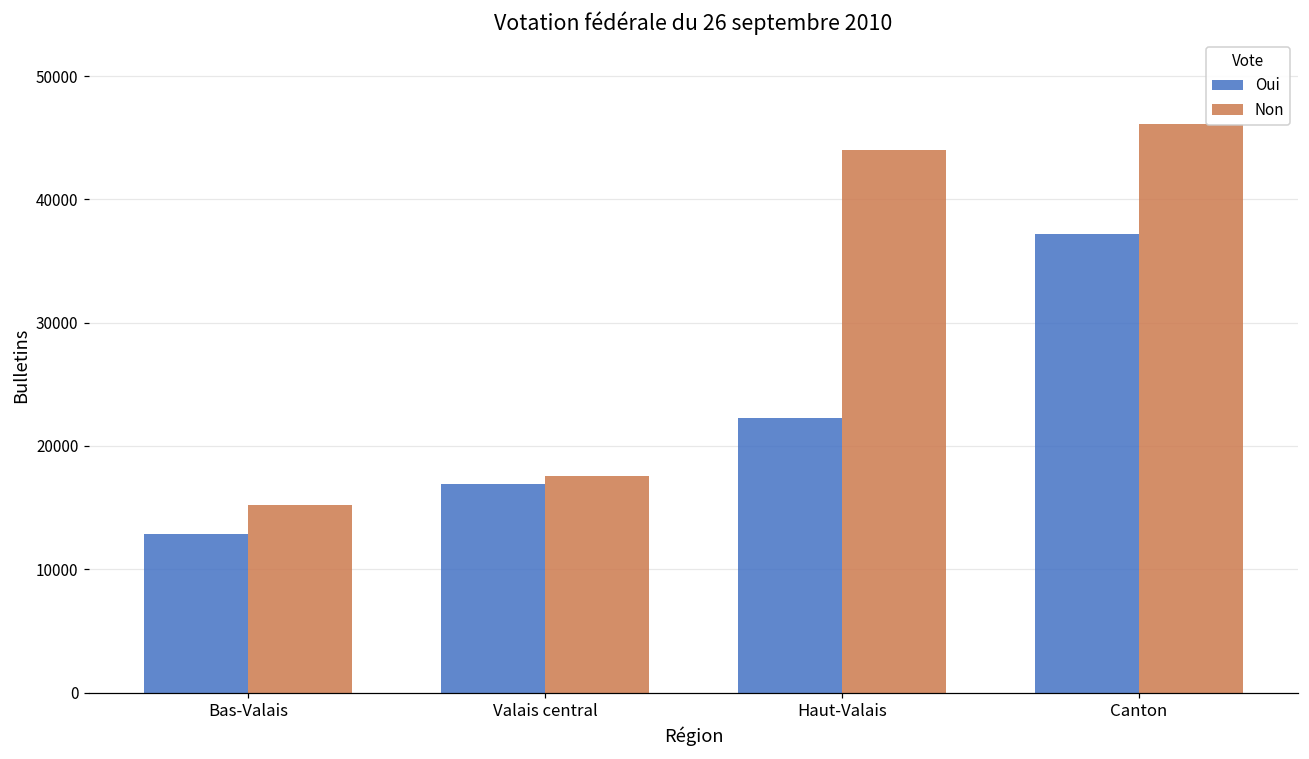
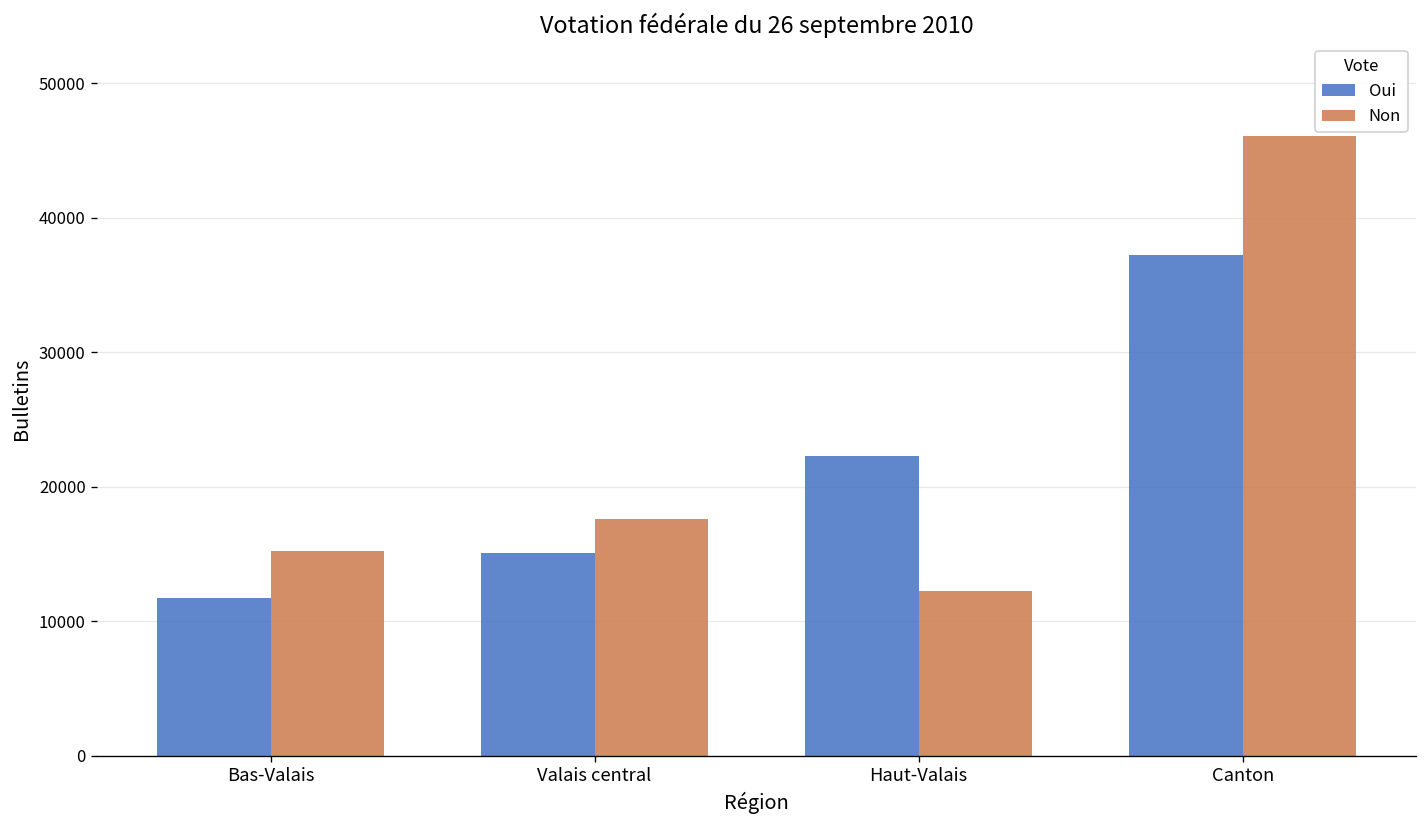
Oui, Bas-Valais: 12900 -> 11700
Oui, Valais central: 16900 -> 15100
Non, Haut-Valais: 44000 -> 12300
